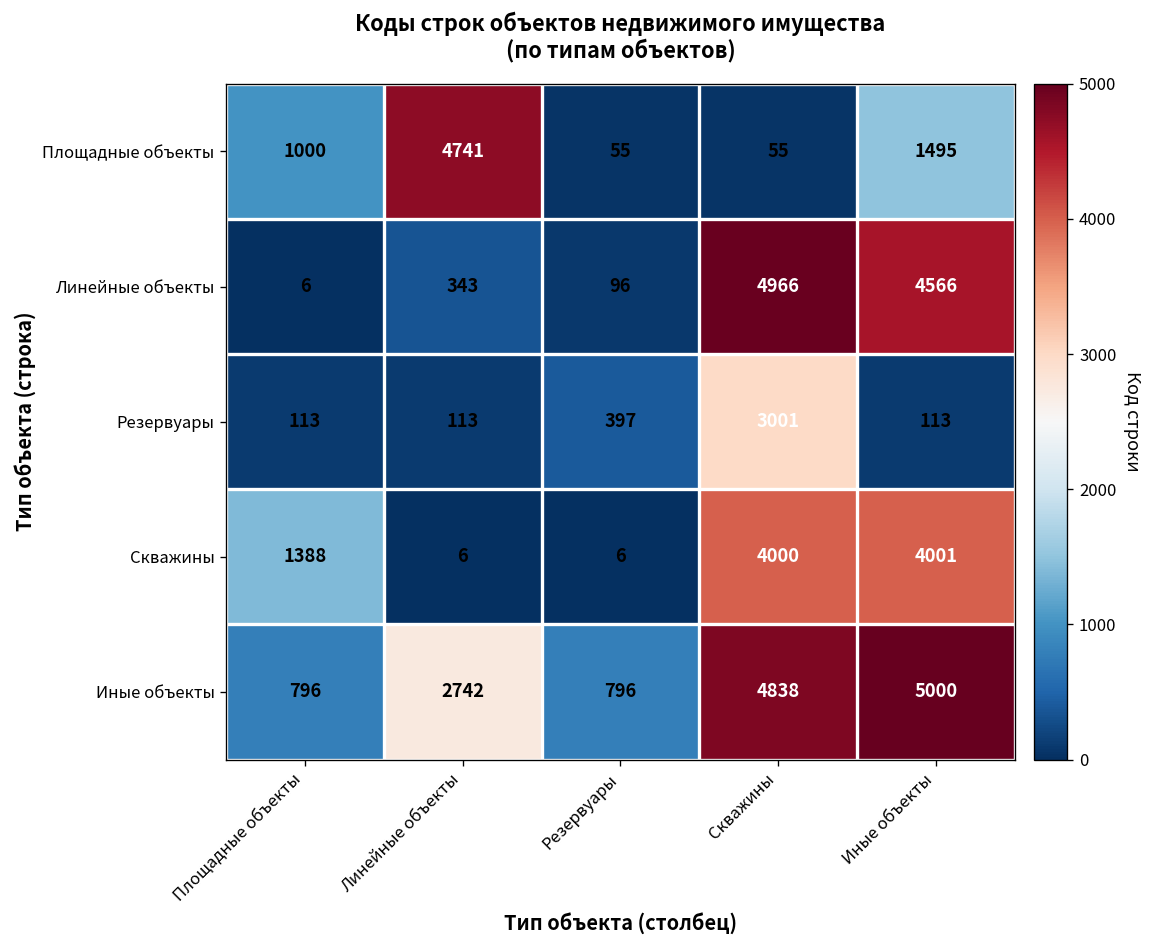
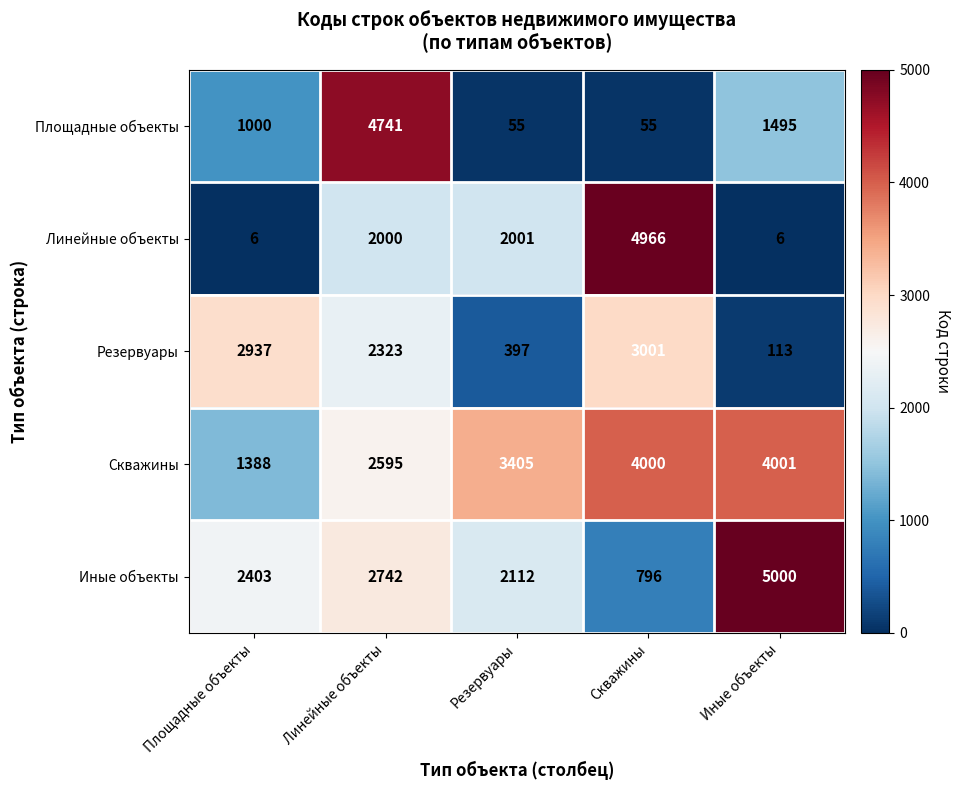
Линейные объекты, Линейные объекты: 343 -> 2000
Линейные объекты, Резервуары: 96 -> 2001
Линейные объекты, Иные объекты: 4566 -> 6
Резервуары, Площадные объекты: 113 -> 2937
Резервуары, Линейные объекты: 113 -> 2323
Скважины, Линейные объекты: 6 -> 2595
Скважины, Резервуары: 6 -> 3405
Иные объекты, Площадные объекты: 796 -> 2403
Иные объекты, Резервуары: 796 -> 2112
Иные объекты, Скважины: 4838 -> 796
